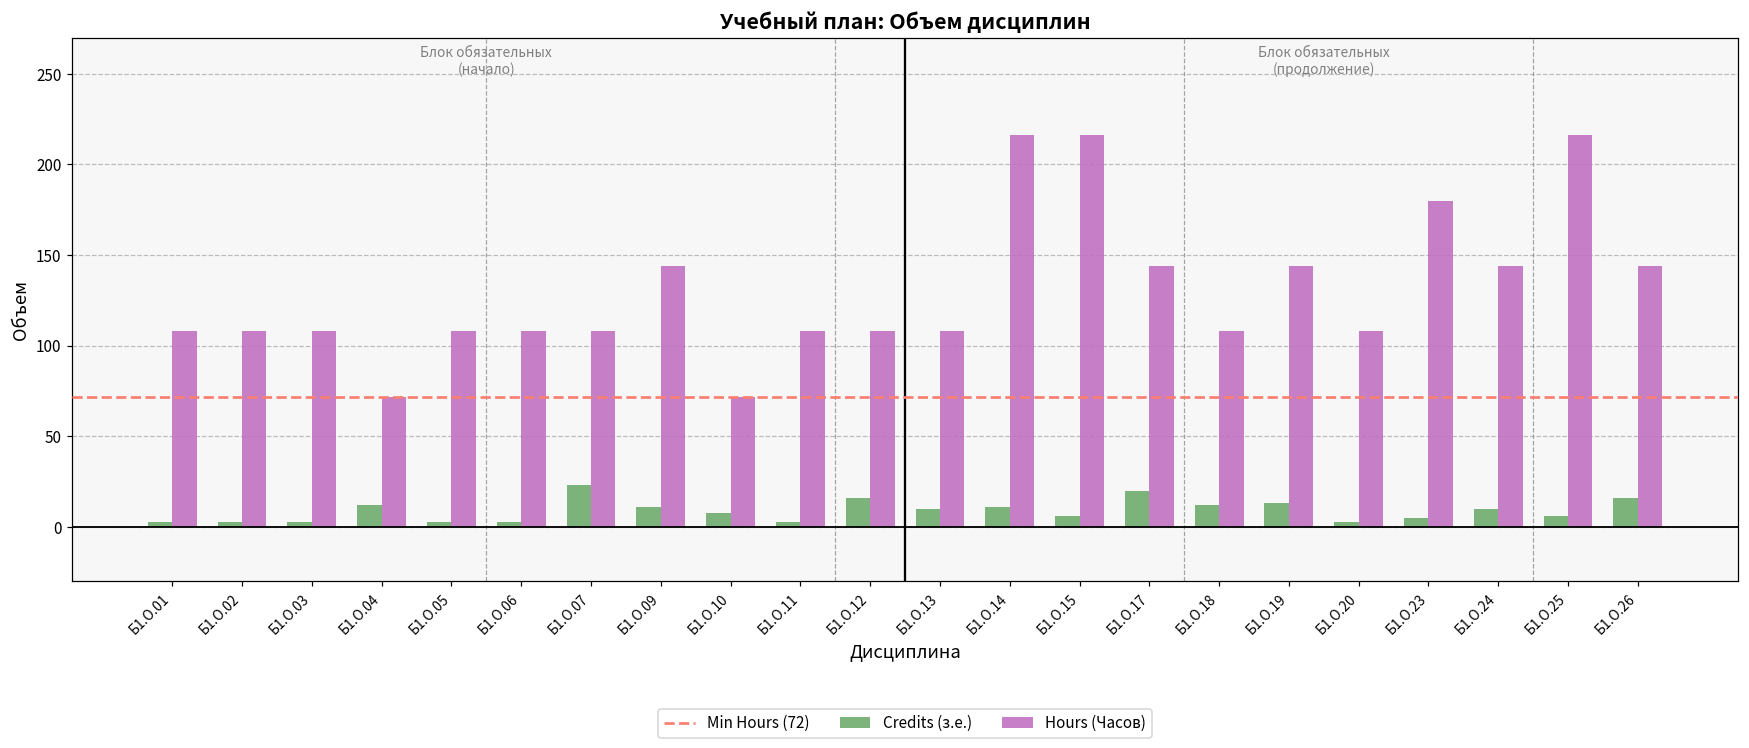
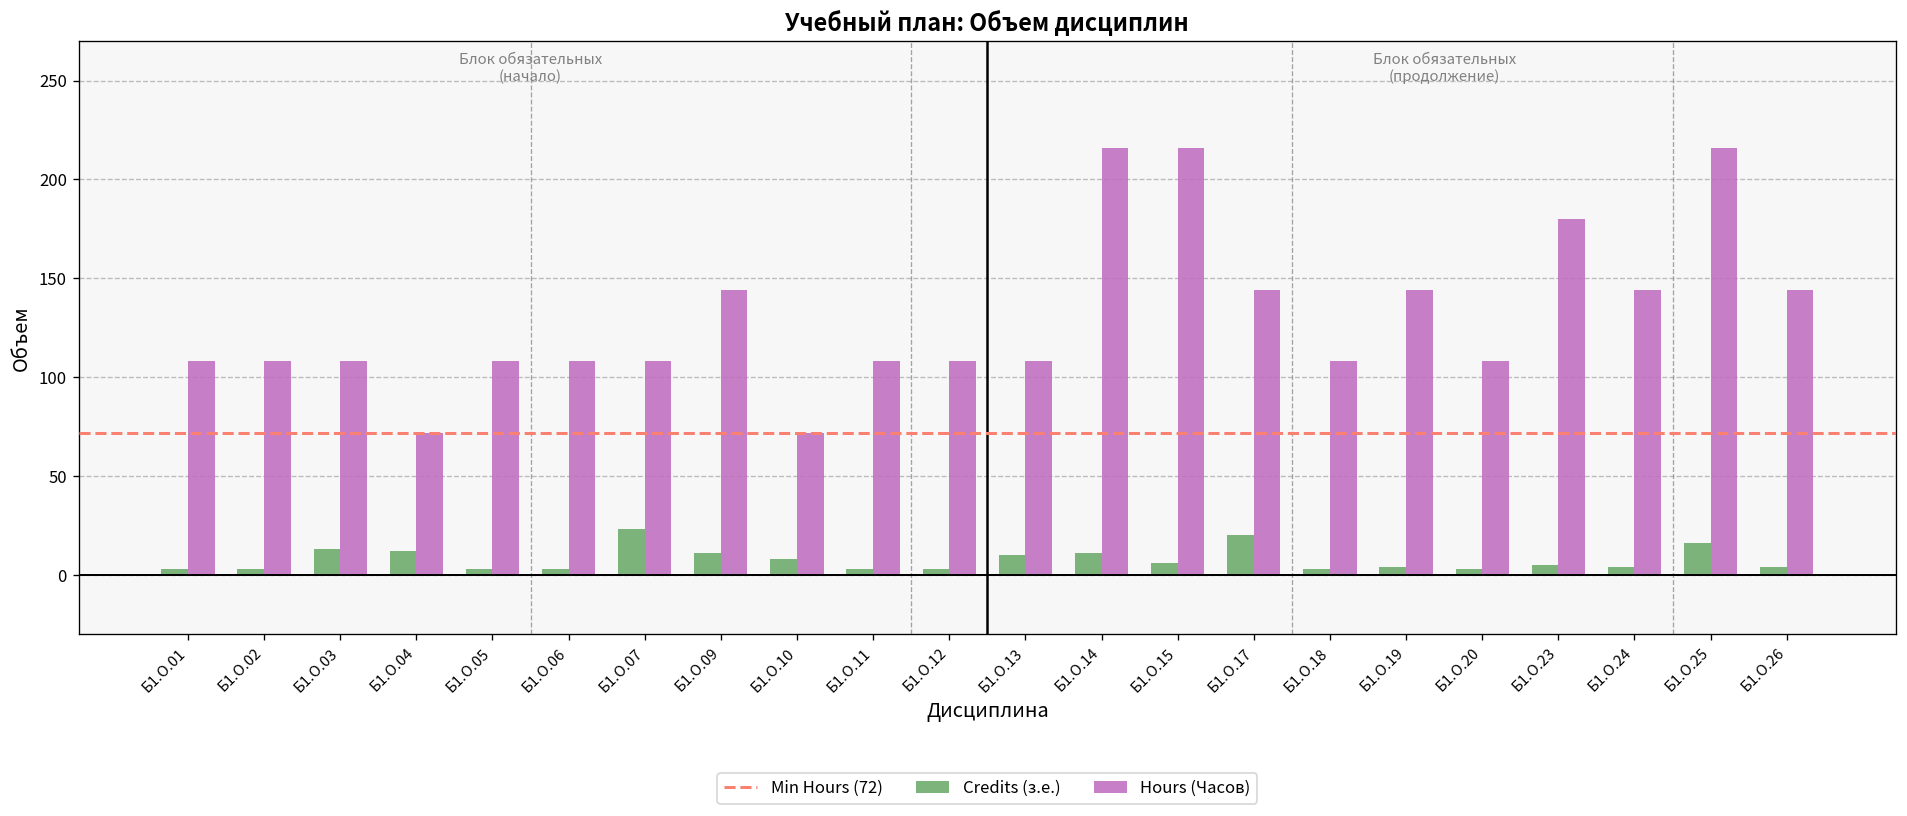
Credits (з.е.), Б1.О.03: 3 -> 13
Credits (з.е.), Б1.О.12: 16 -> 3
Credits (з.е.), Б1.О.18: 12 -> 3
Credits (з.е.), Б1.О.19: 13 -> 4
Credits (з.е.), Б1.О.24: 10 -> 4
Credits (з.е.), Б1.О.25: 6 -> 16
Credits (з.е.), Б1.О.26: 16 -> 4
